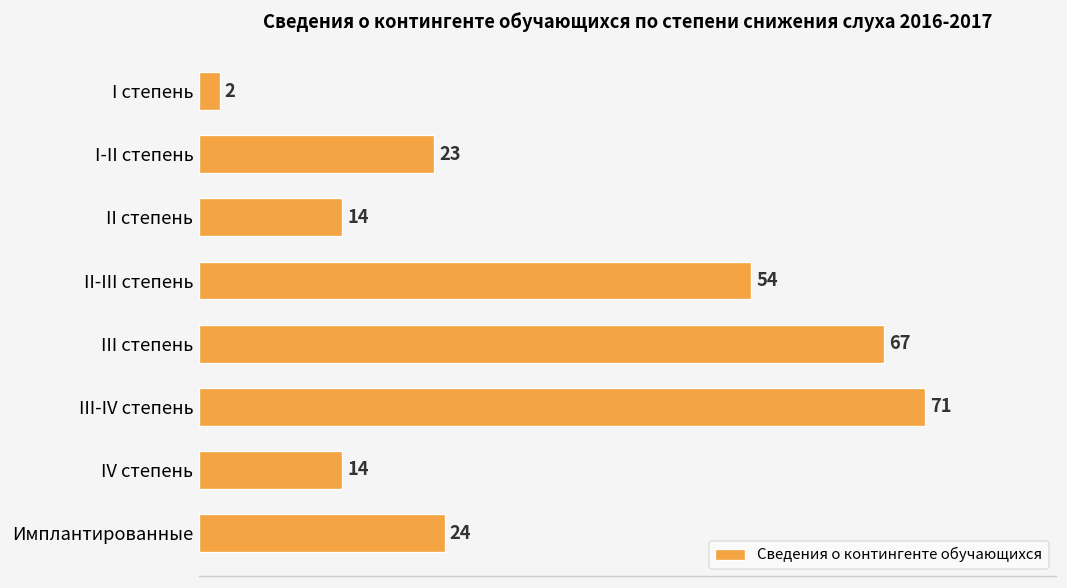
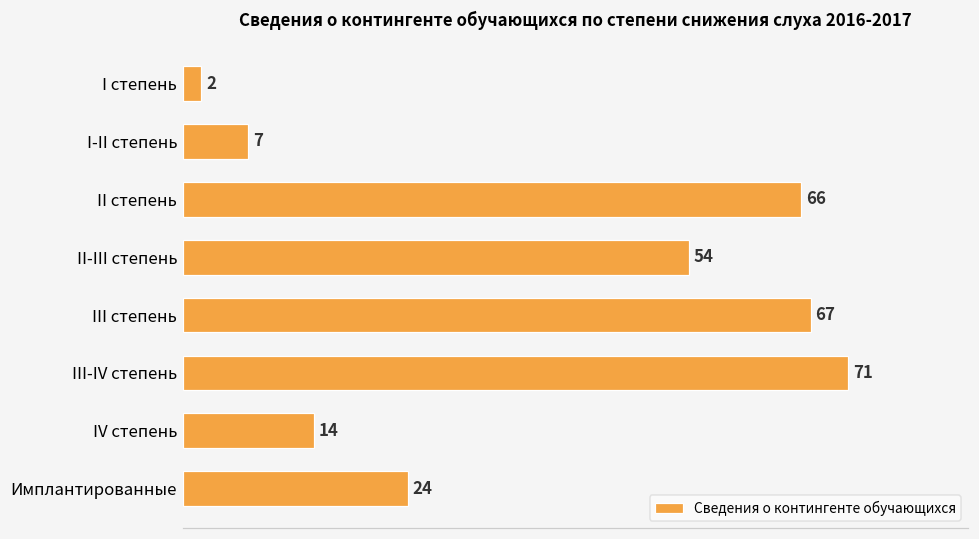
I-II степень: 23 -> 7
II степень: 14 -> 66
